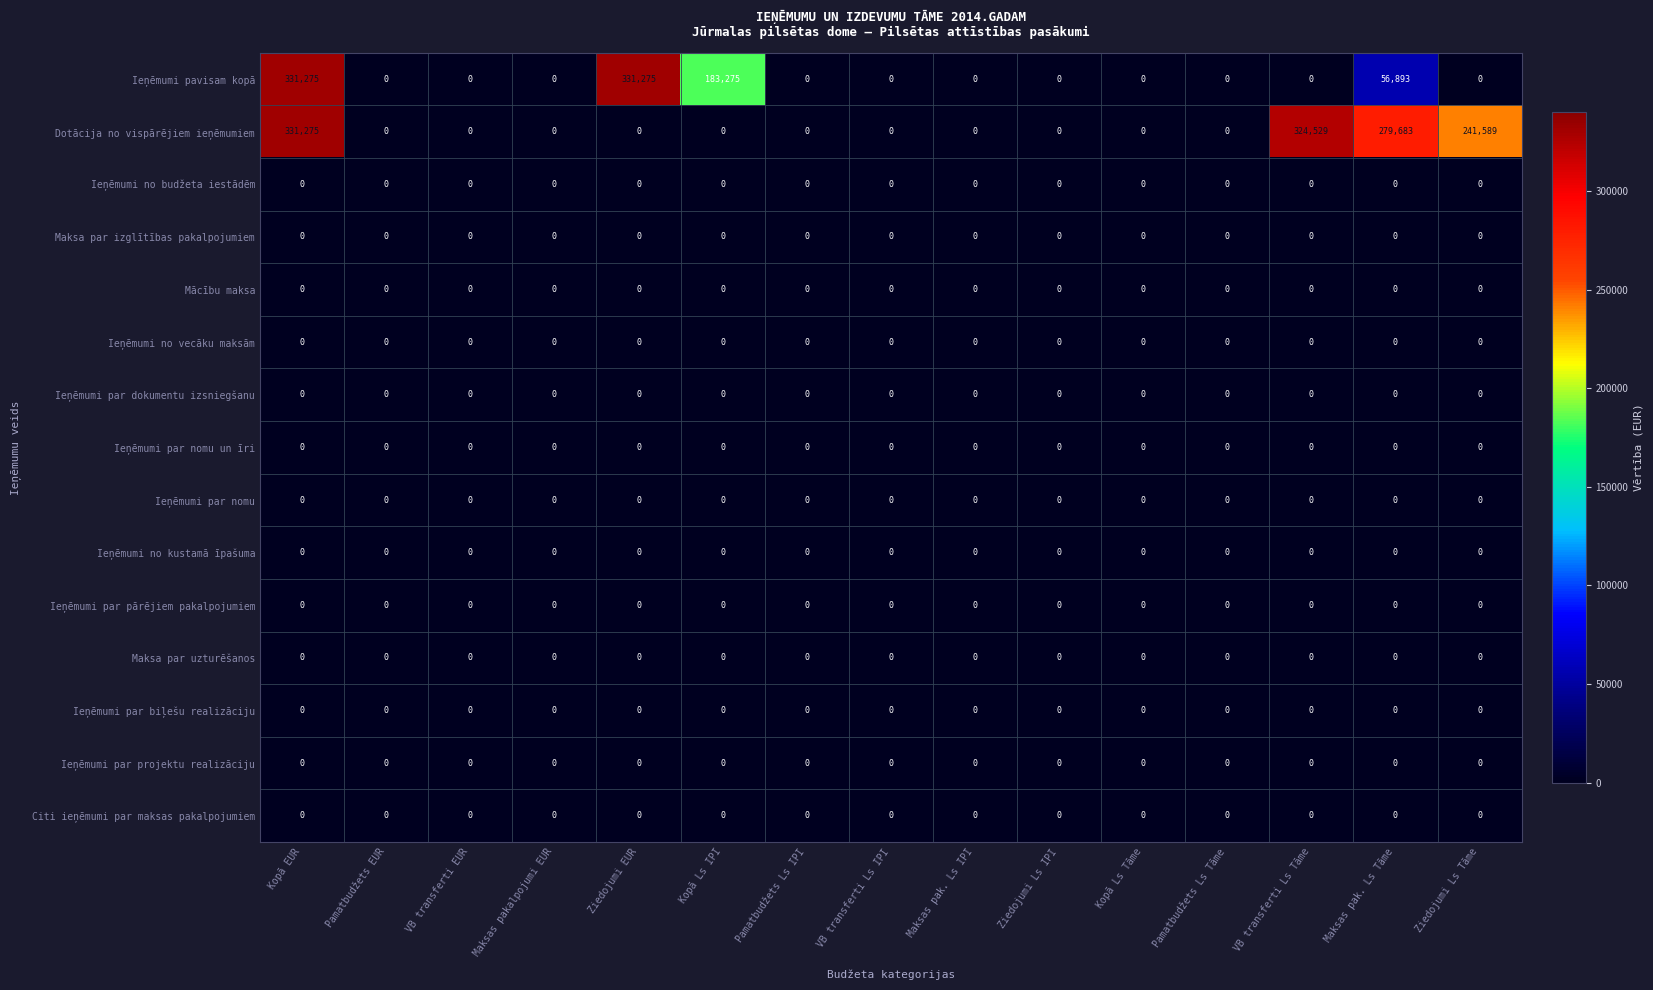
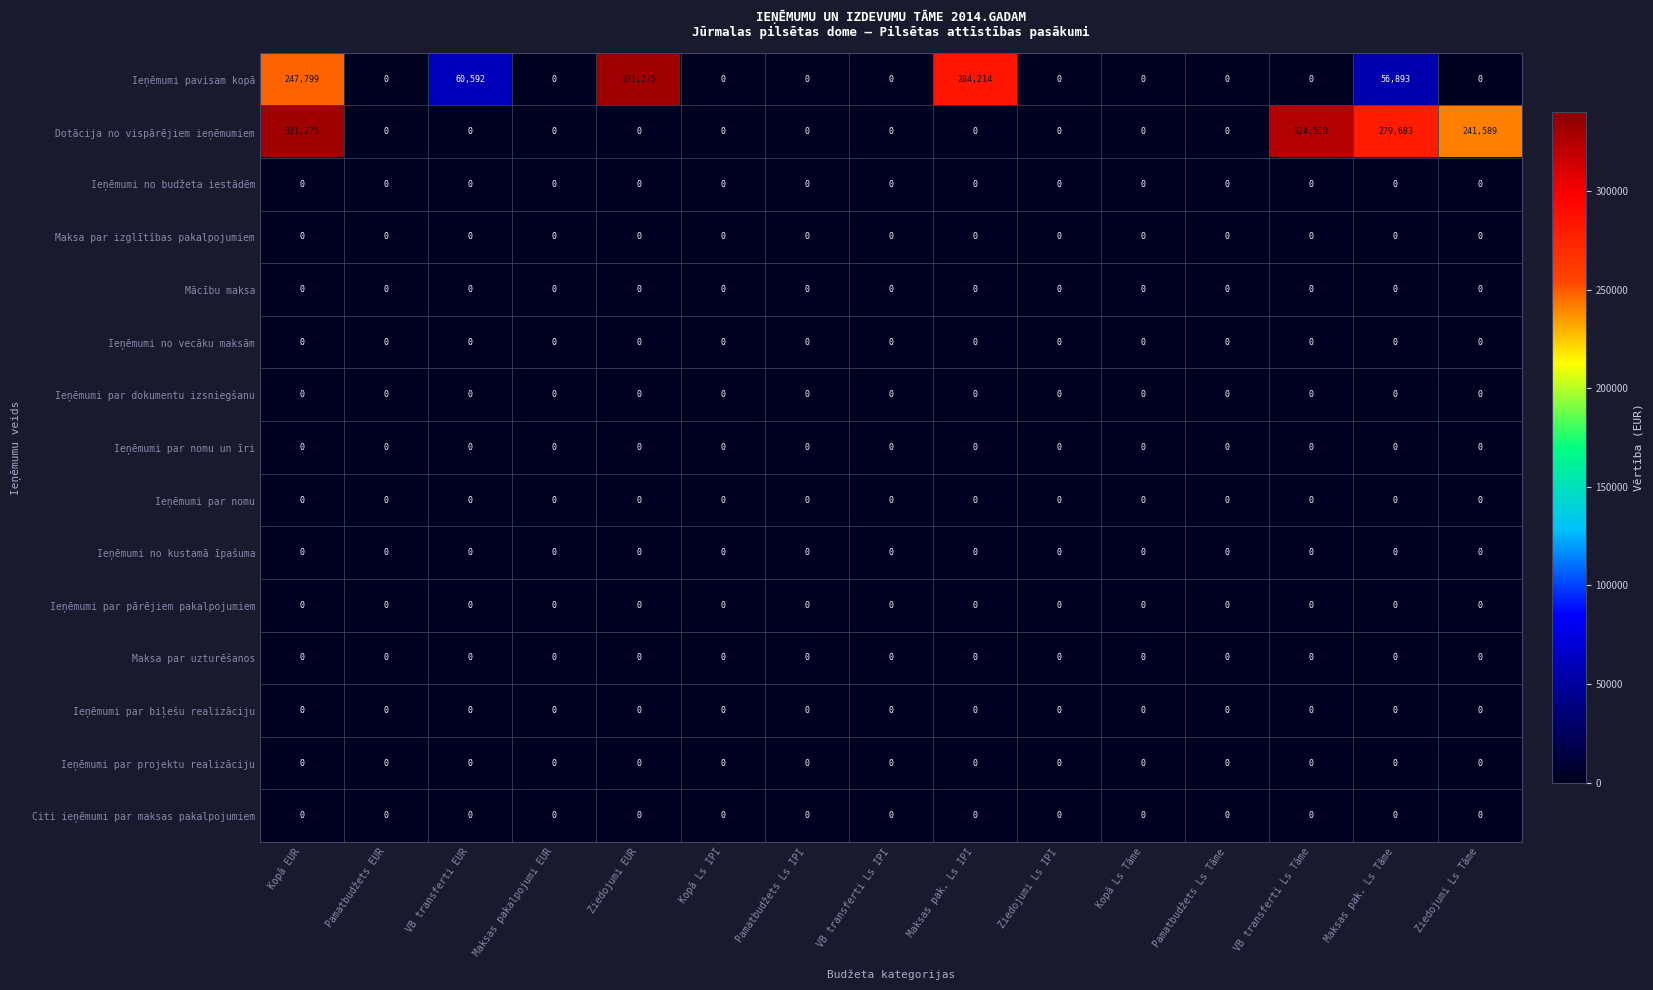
Ieņēmumi pavisam kopā, Kopā EUR: 331,275 -> 247,799
Ieņēmumi pavisam kopā, VB transferti EUR: 0 -> 60,592
Ieņēmumi pavisam kopā, Kopā Ls IPI: 183,275 -> 0
Ieņēmumi pavisam kopā, Maksas pak. Ls IPI: 0 -> 284,214
